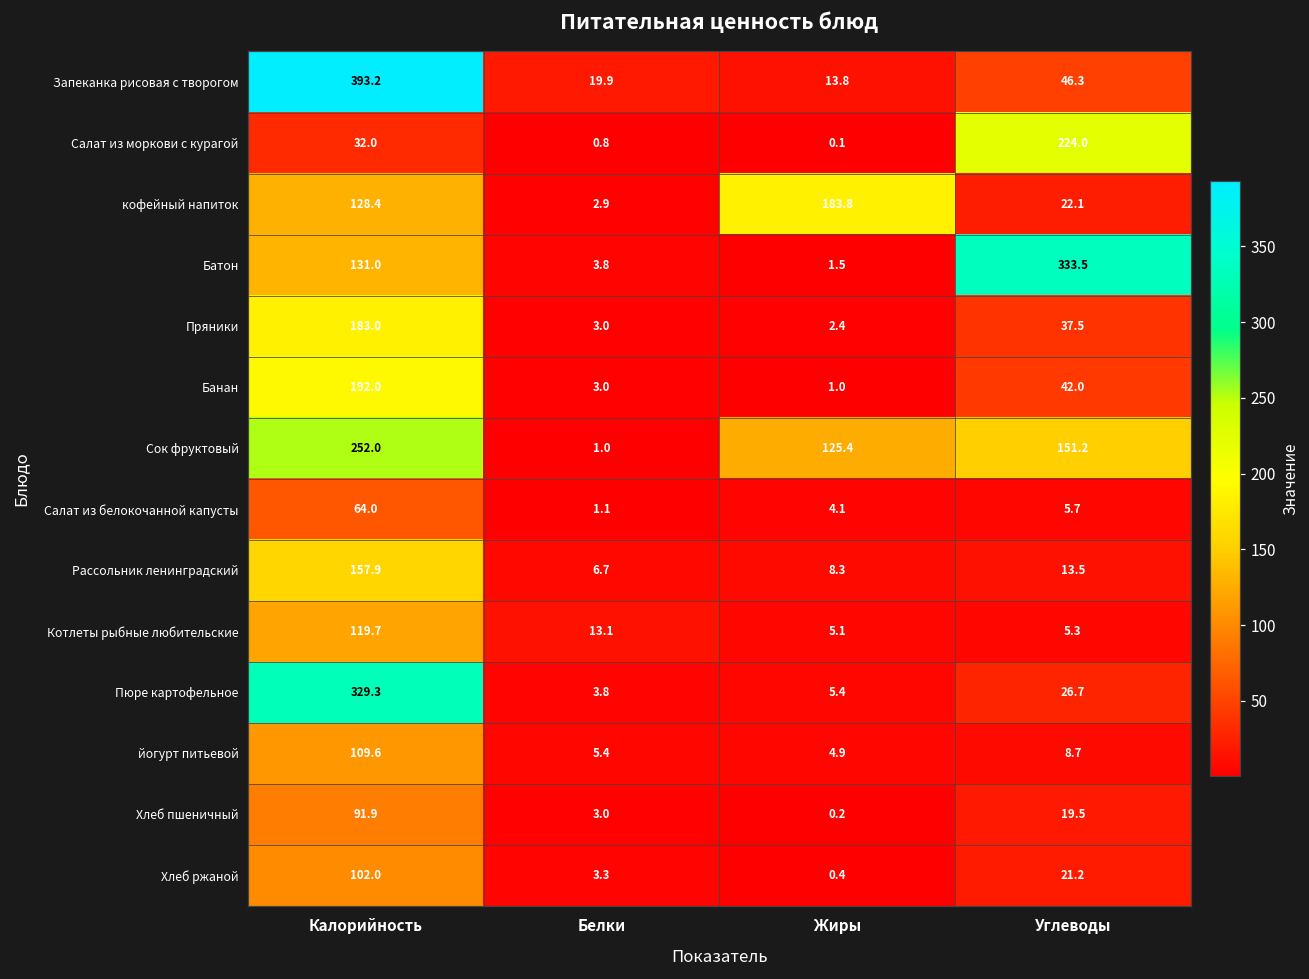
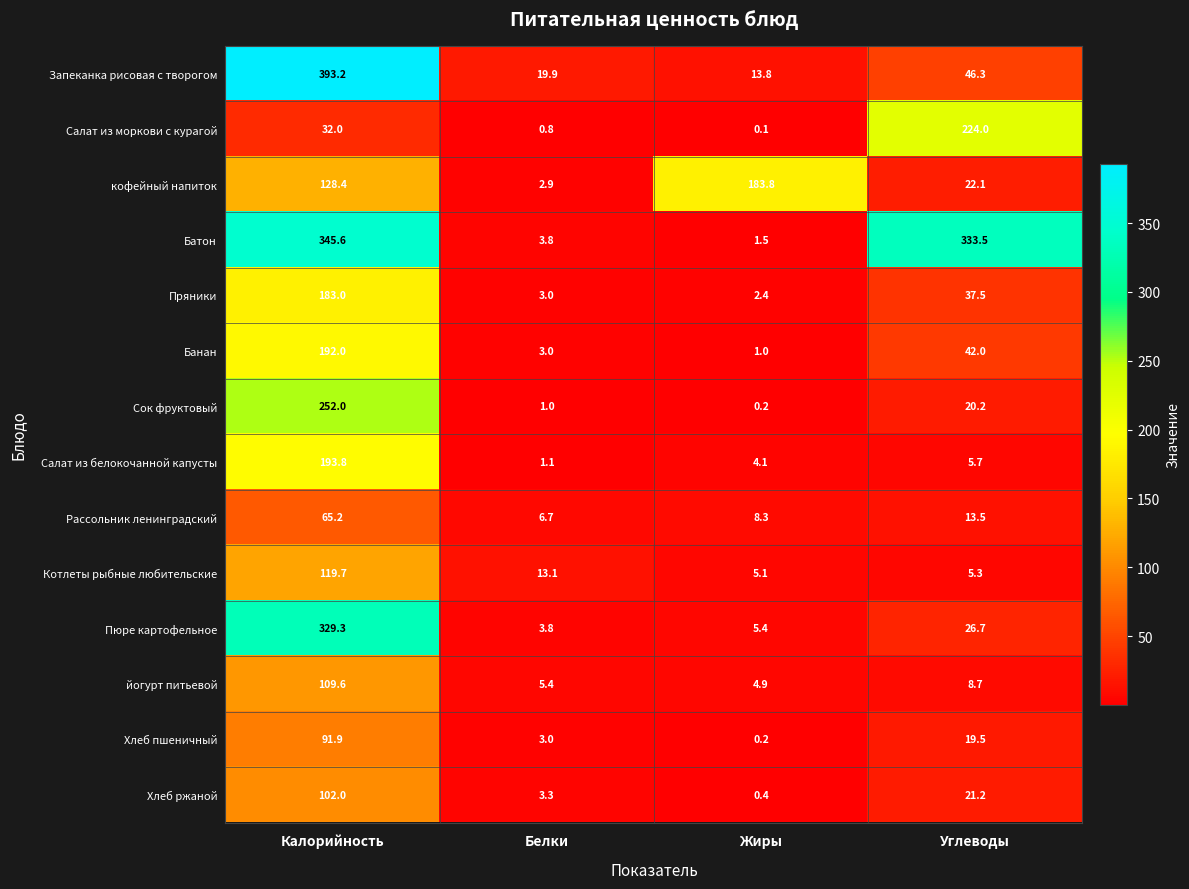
Батон, Калорийность: 131.0 -> 345.6
Сок фруктовый, Жиры: 125.4 -> 0.2
Сок фруктовый, Углеводы: 151.2 -> 20.2
Салат из белокочанной капусты, Калорийность: 64.0 -> 193.8
Рассольник ленинградский, Калорийность: 157.9 -> 65.2
